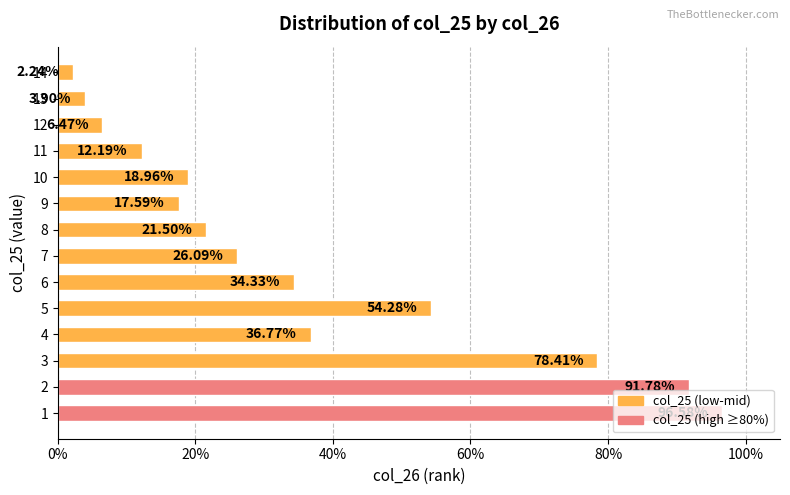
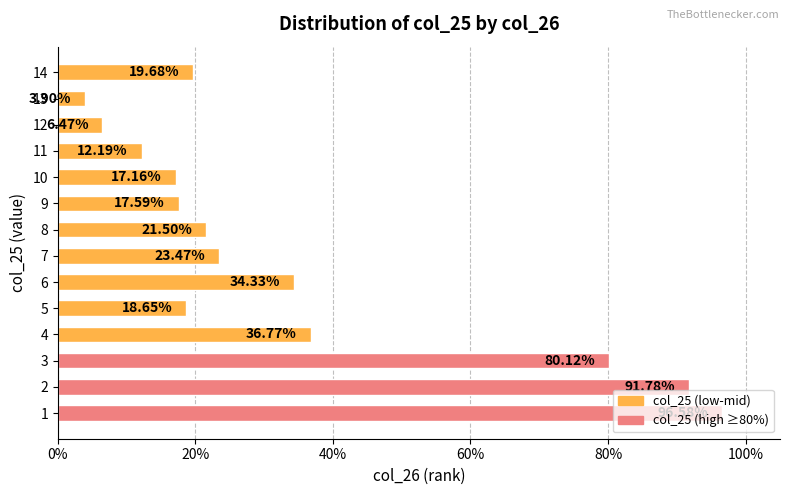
14: 2.24% -> 19.68%
10: 18.96% -> 17.16%
7: 26.09% -> 23.47%
5: 54.28% -> 18.65%
3: 78.41% -> 80.12%
